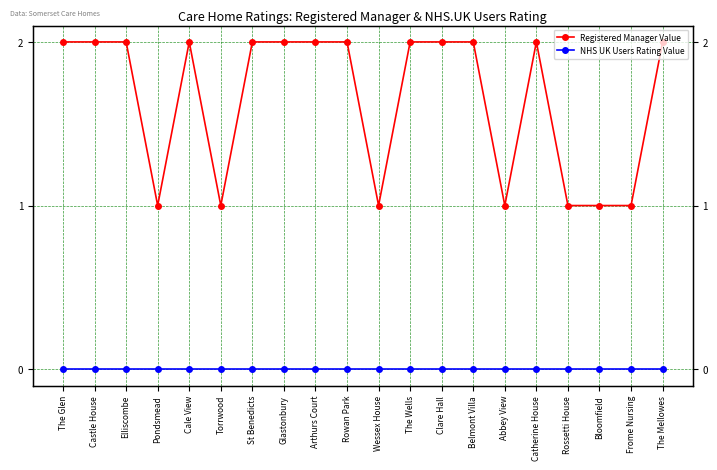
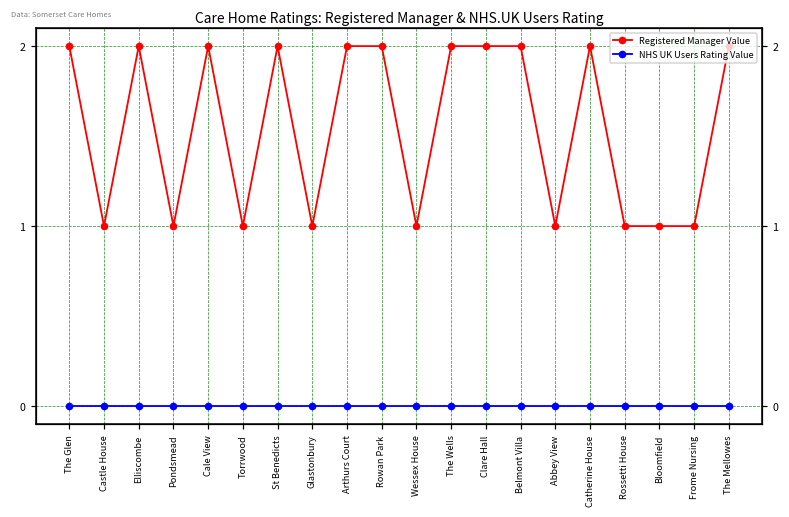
Registered Manager Value, Castle House: 2 -> 1
Registered Manager Value, Glastonbury: 2 -> 1
